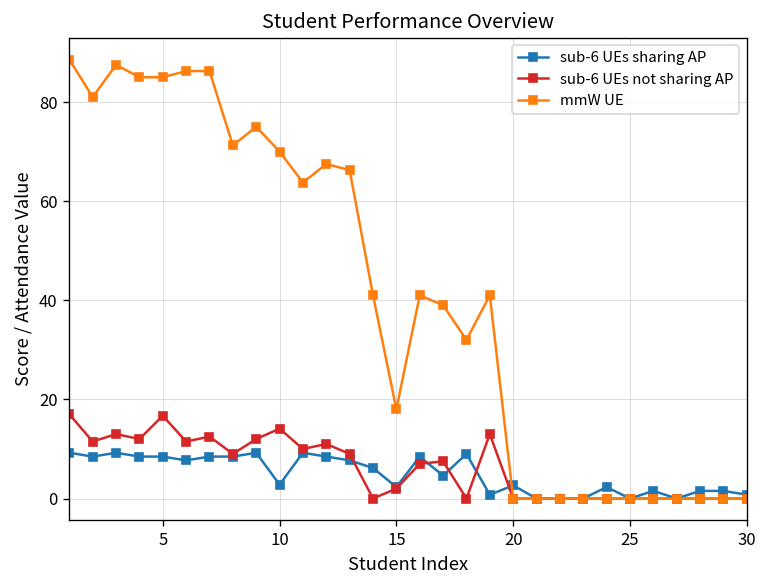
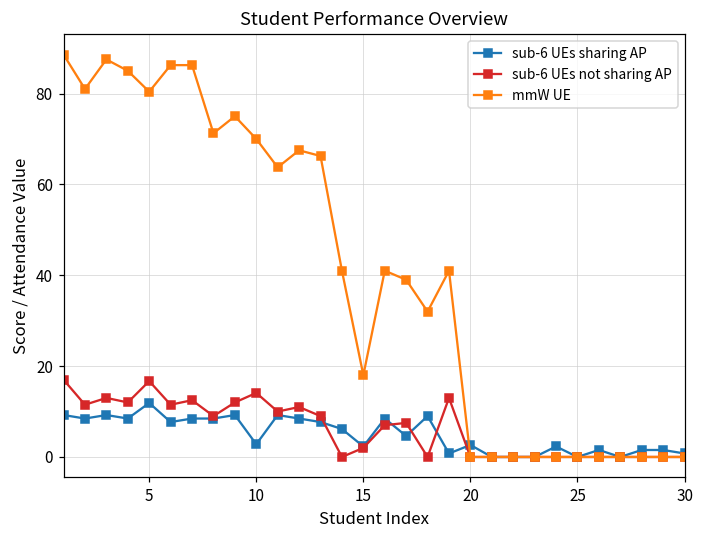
sub-6 UEs sharing AP, 5: 8 -> 12
mmW UE, 5: 85 -> 80
